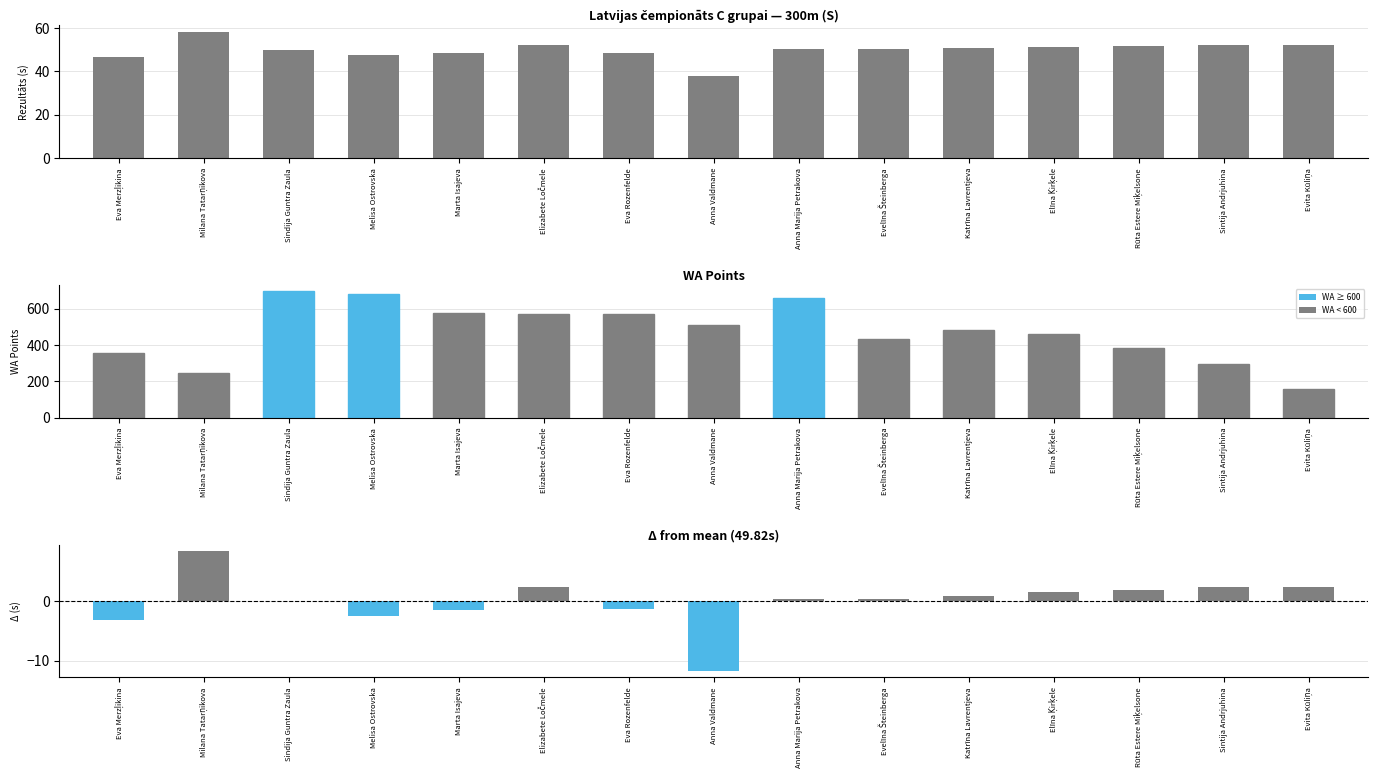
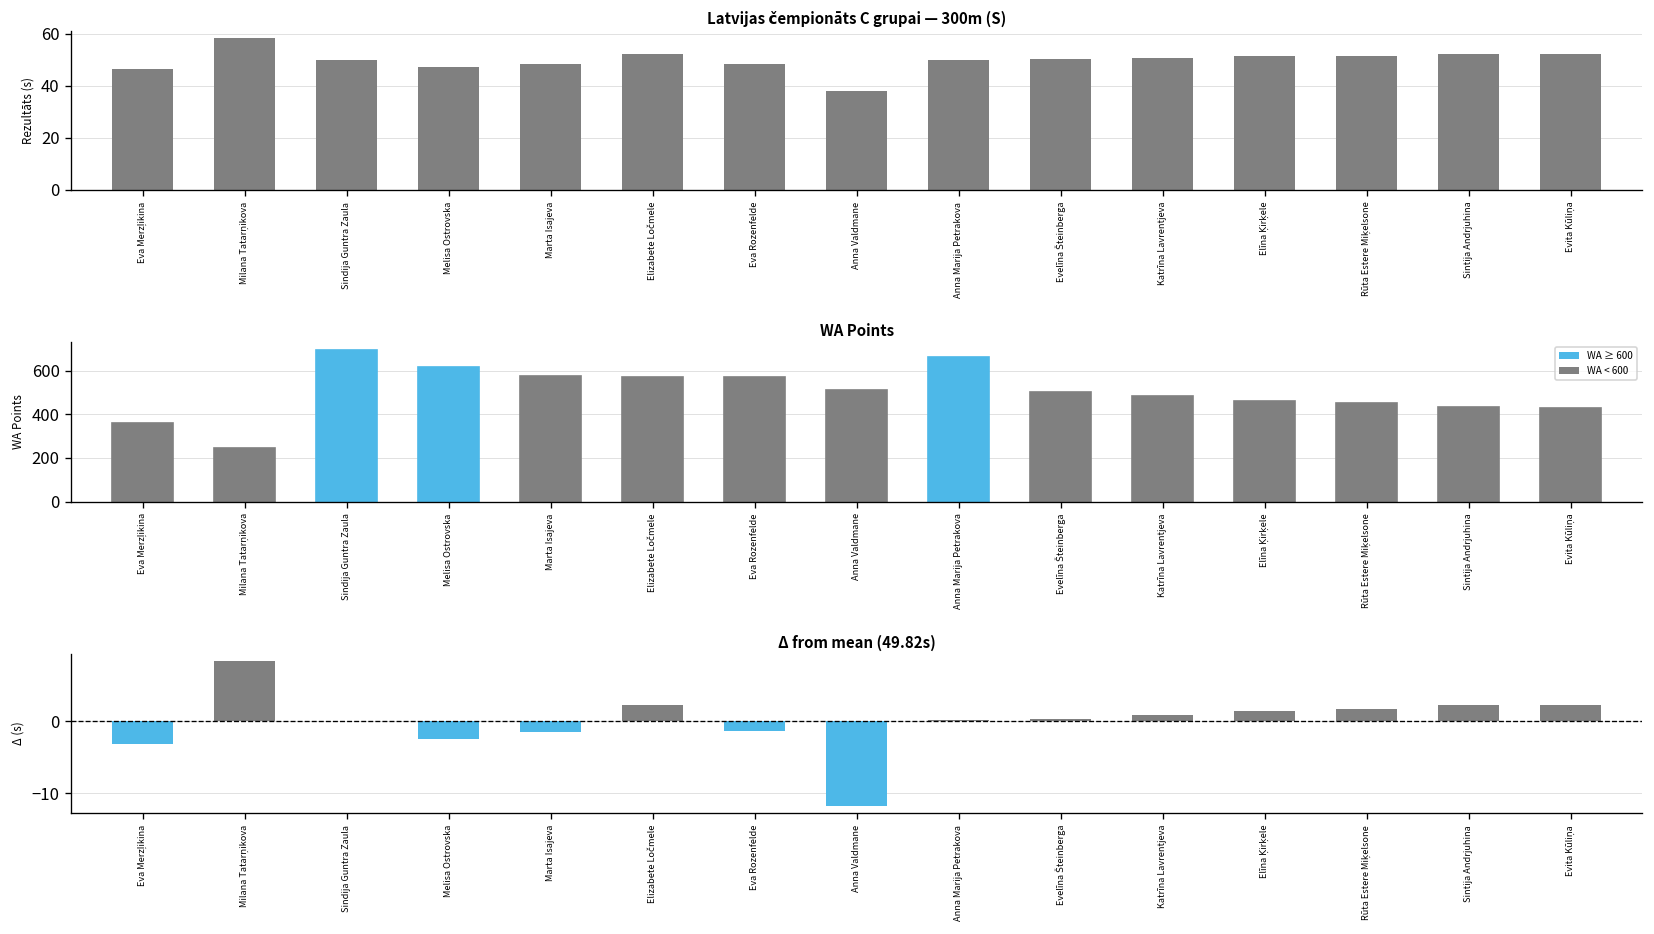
WA Points, Melisa Ostrovska: 680 -> 620
WA Points, Evelīna Šteinberga: 430 -> 500
WA Points, Rūta Estere Miķelsone: 380 -> 450
WA Points, Sintija Andrjuhina: 290 -> 430
WA Points, Evita Kūliņa: 160 -> 430
